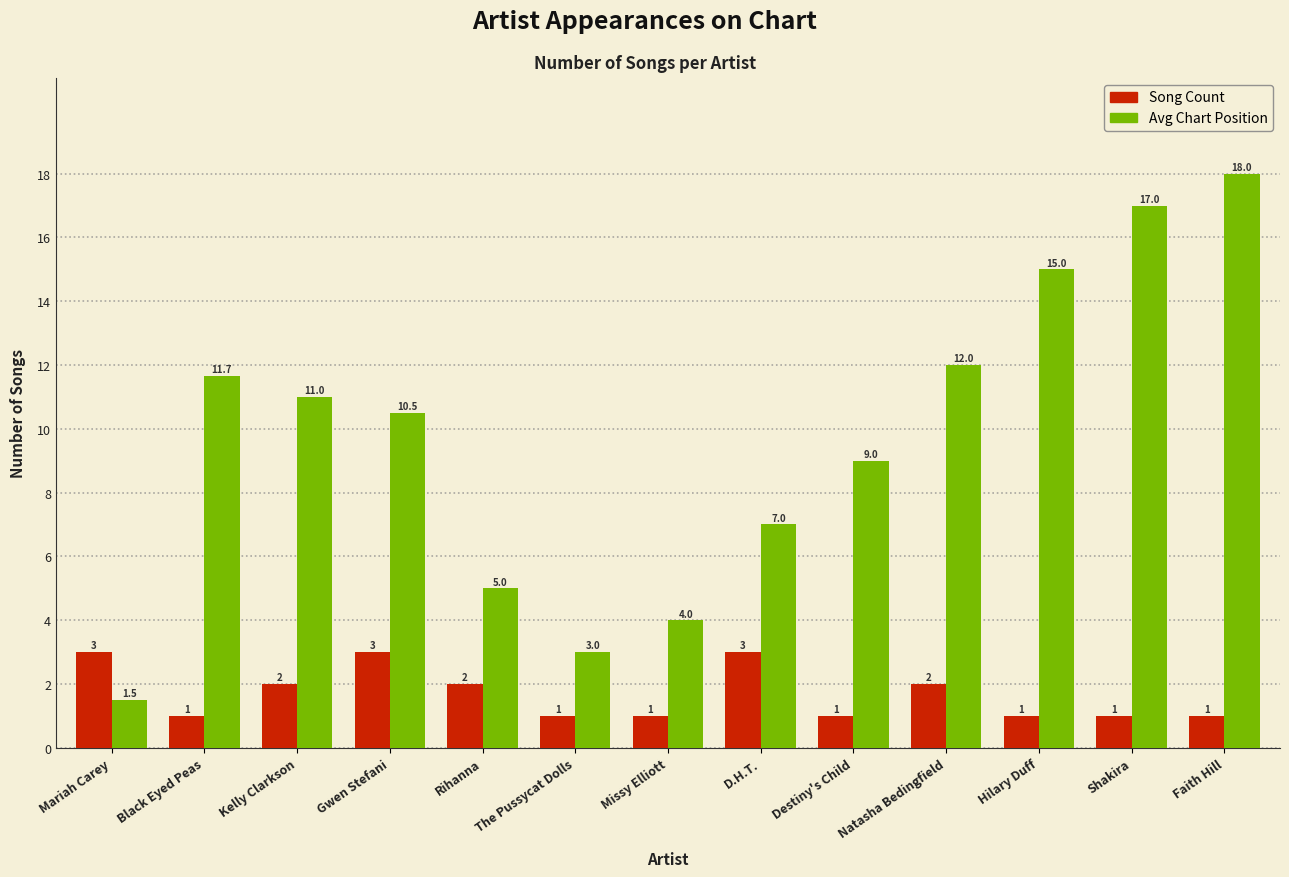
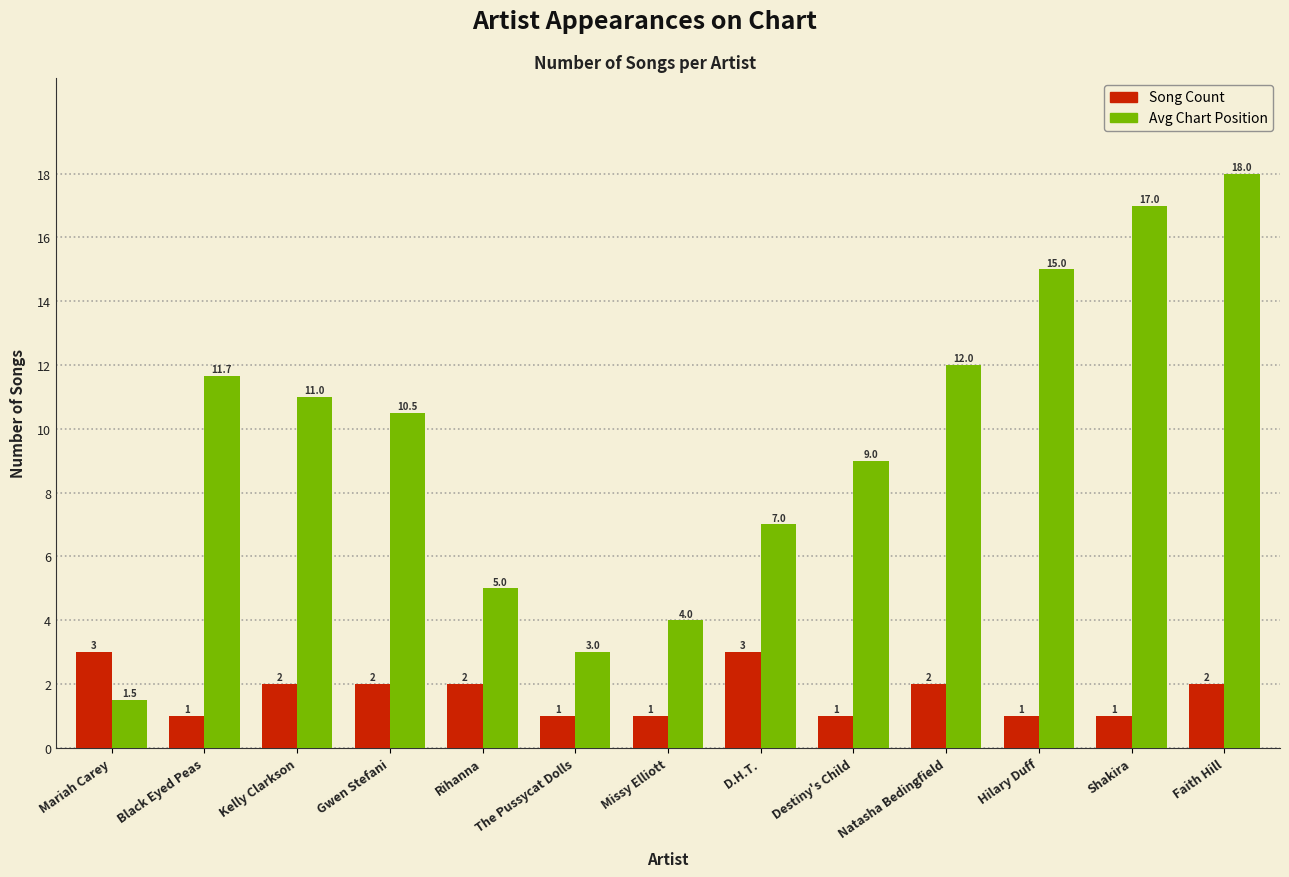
Song Count, Gwen Stefani: 3 -> 2
Song Count, Faith Hill: 1 -> 2
